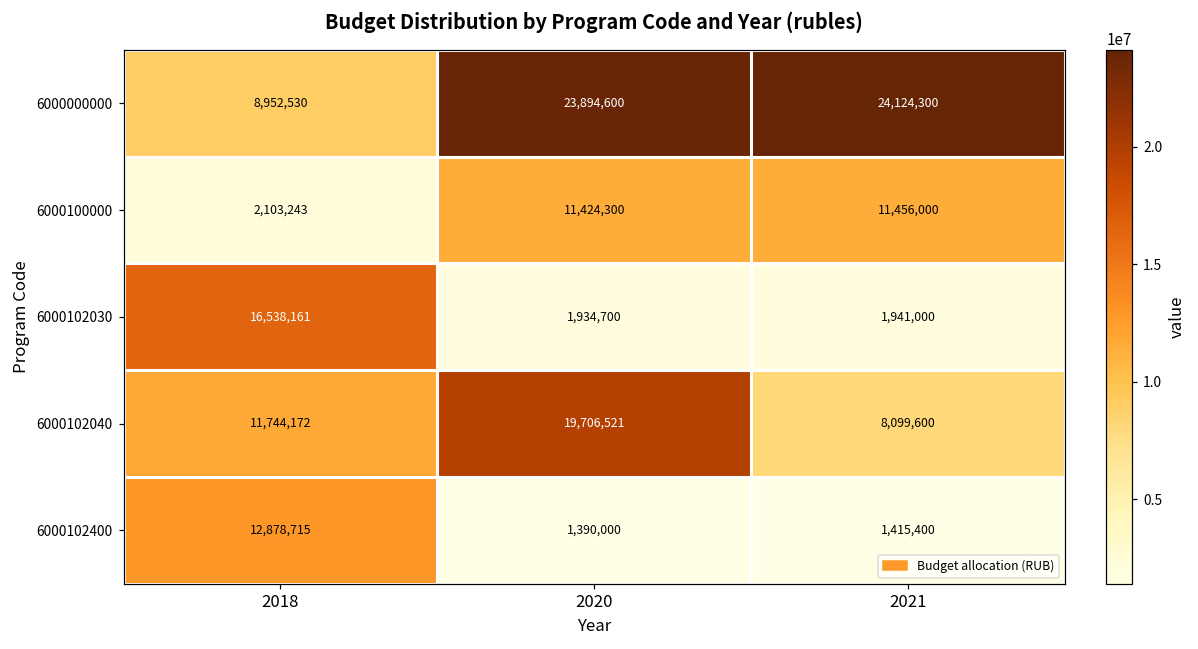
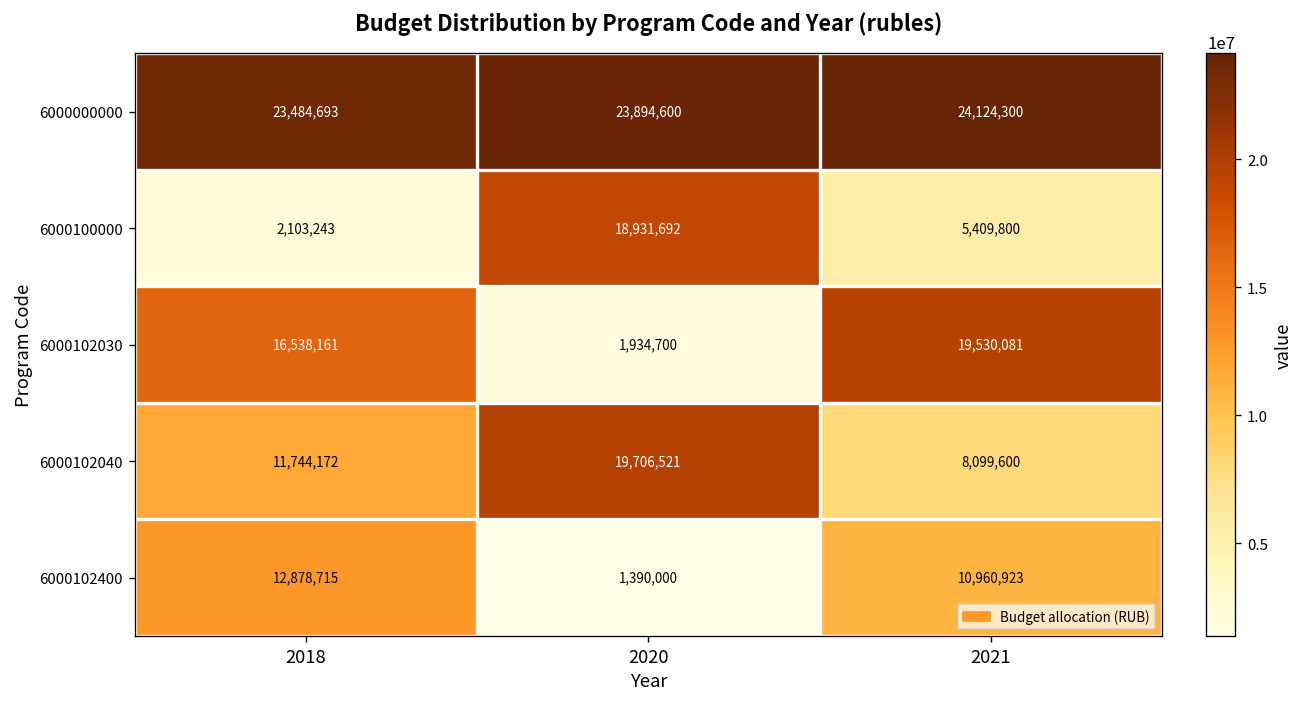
6000000000, 2018: 8,952,530 -> 23,484,693
6000100000, 2020: 11,424,300 -> 18,931,692
6000100000, 2021: 11,456,000 -> 5,409,800
6000102030, 2021: 1,941,000 -> 19,530,081
6000102400, 2021: 1,415,400 -> 10,960,923
